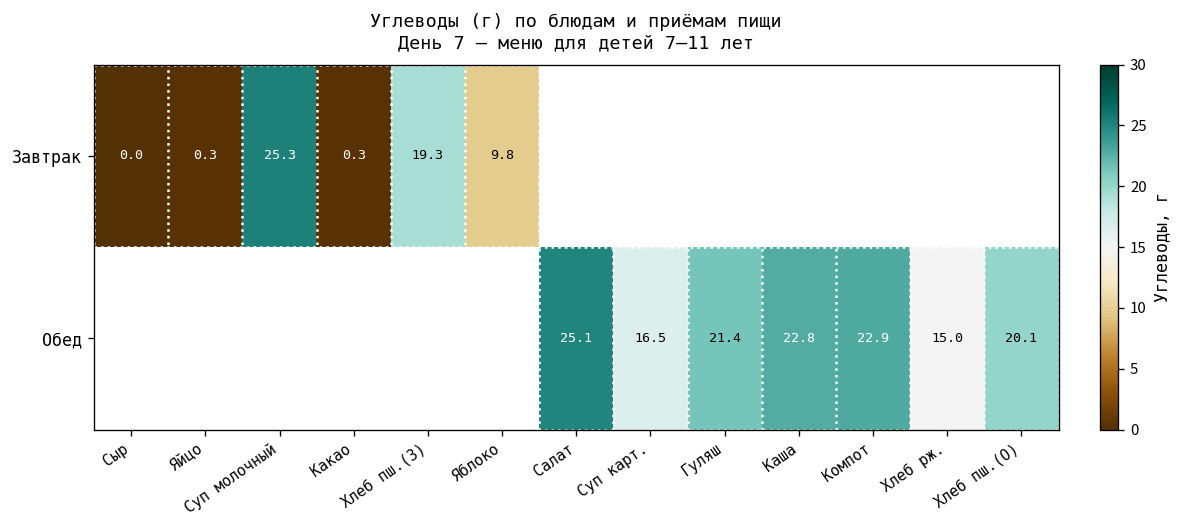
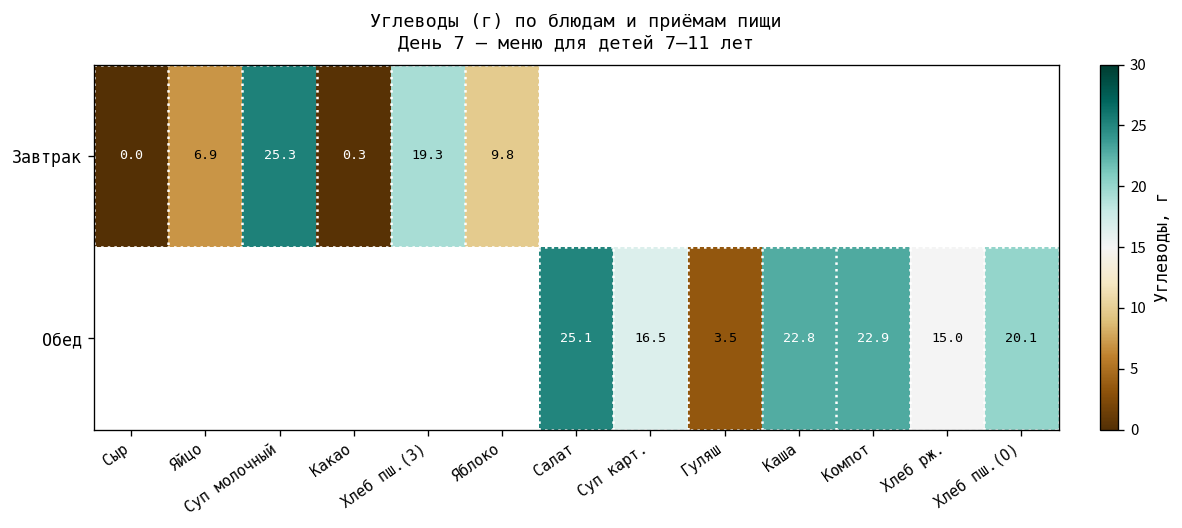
Завтрак, Яйцо: 0.3 -> 6.9
Обед, Гуляш: 21.4 -> 3.5
